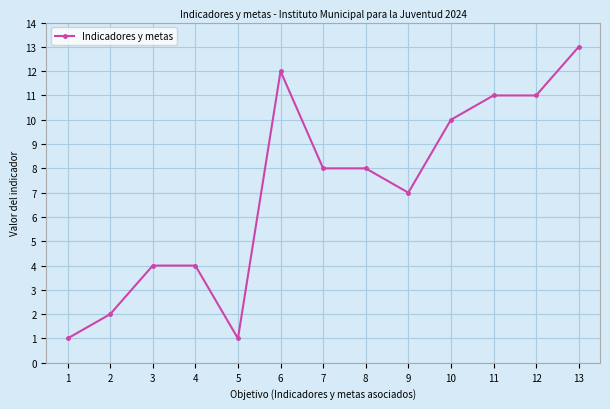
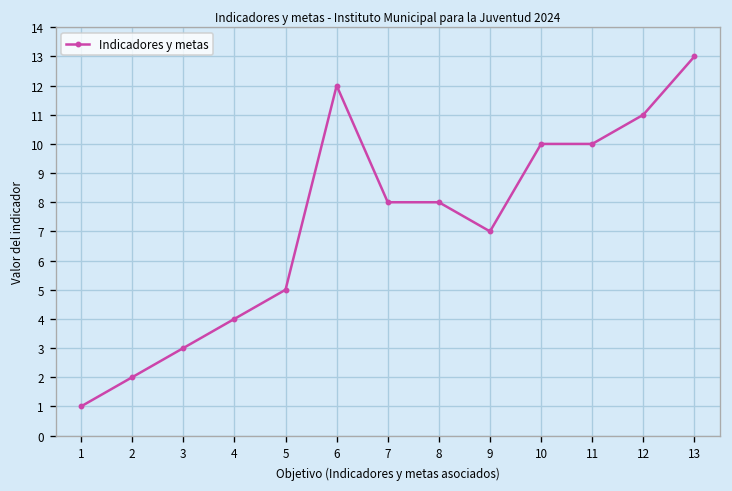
3: 4 -> 3
5: 1 -> 5
11: 11 -> 10
